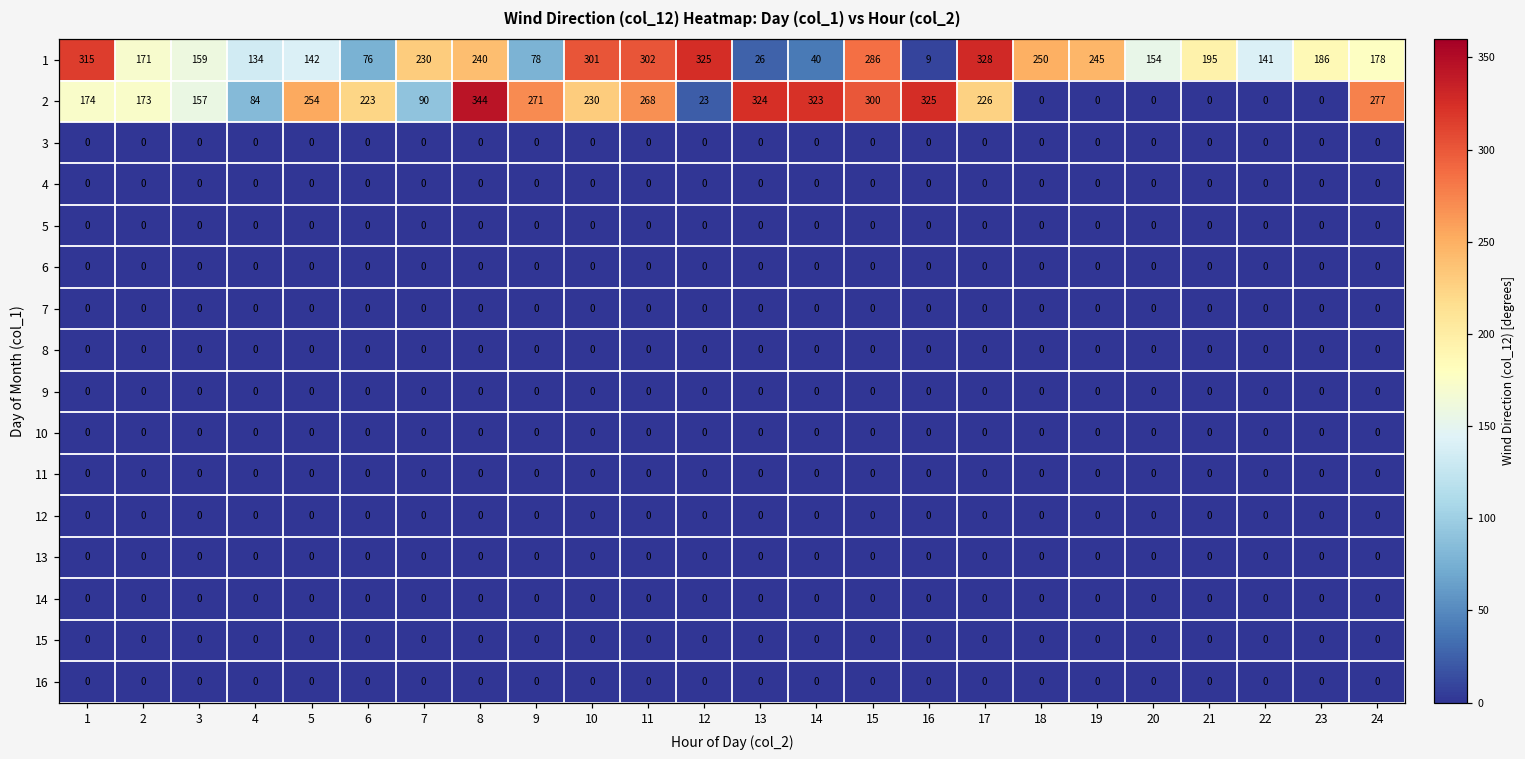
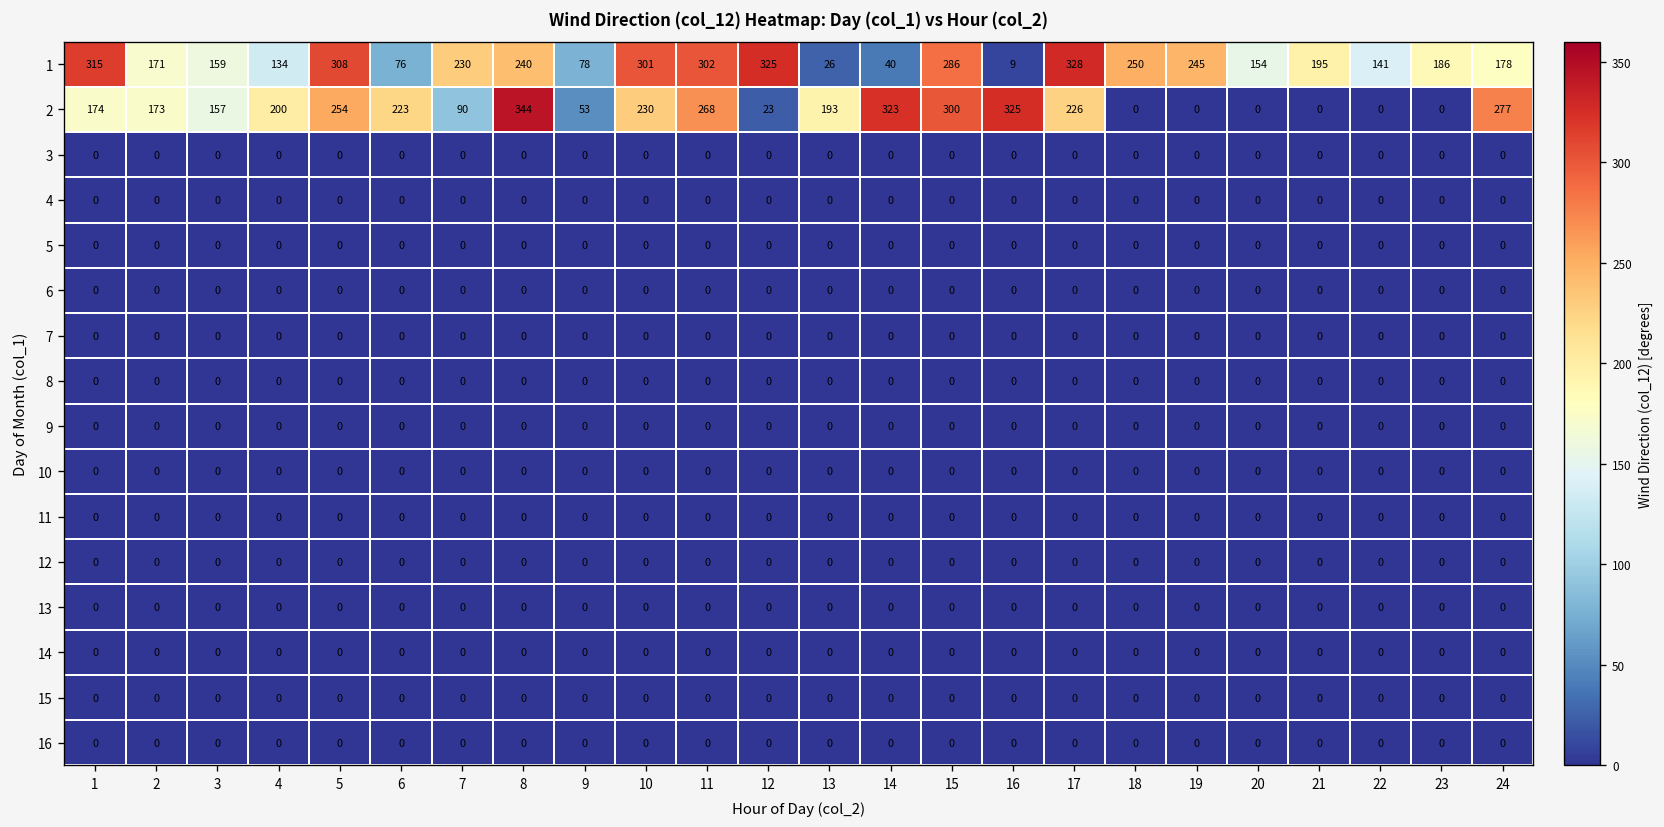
1, 5: 142 -> 308
2, 4: 84 -> 200
2, 9: 271 -> 53
2, 13: 324 -> 193
